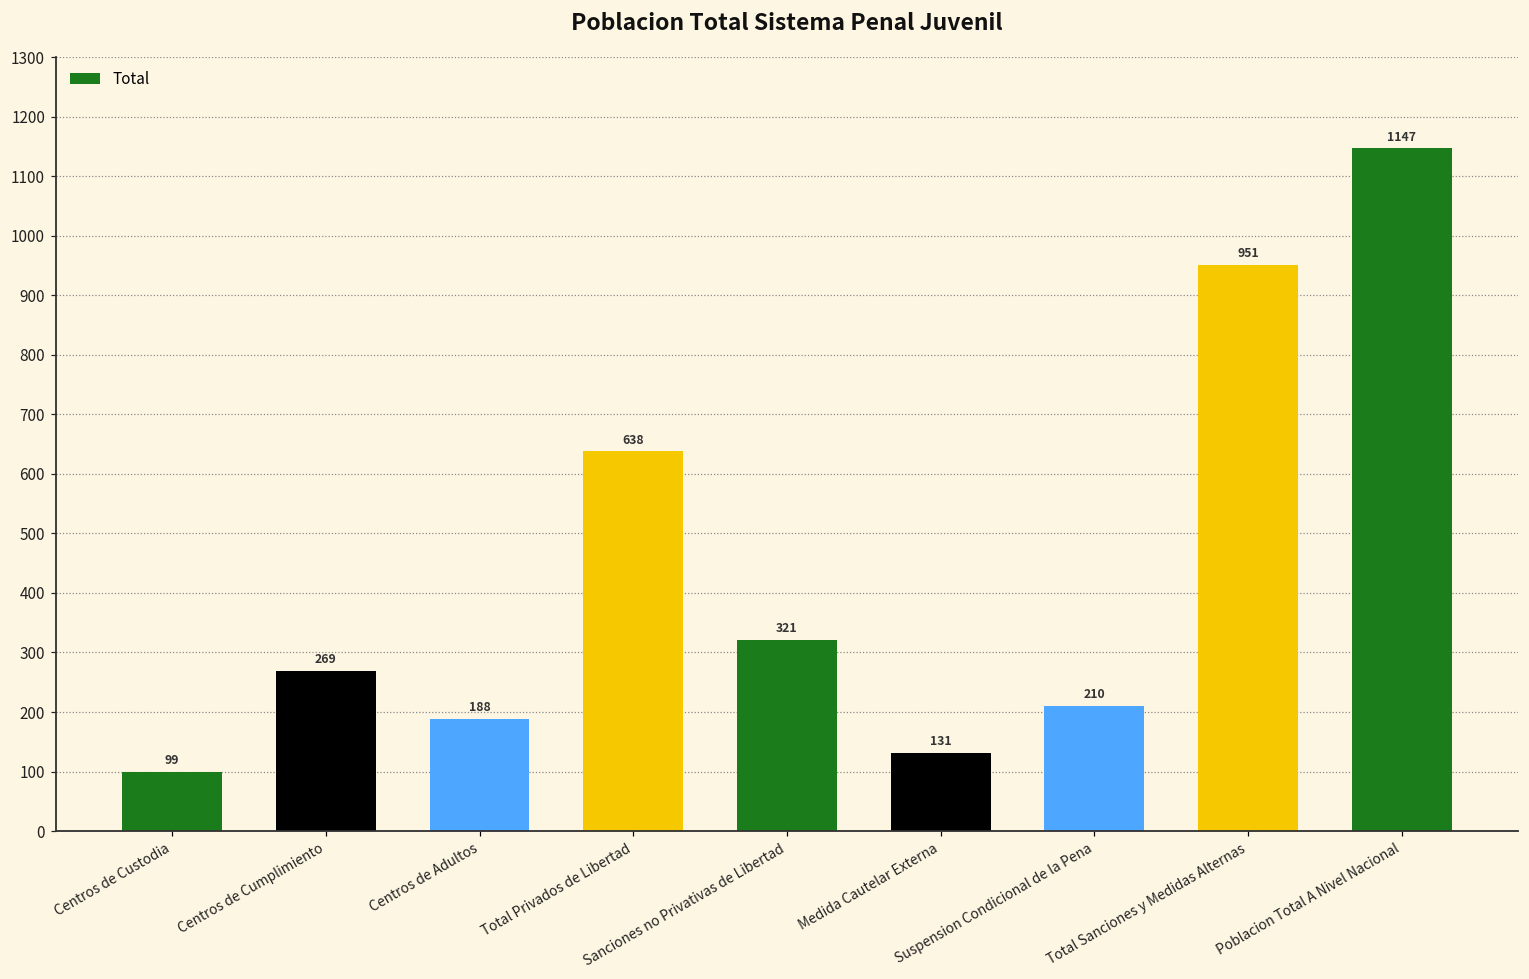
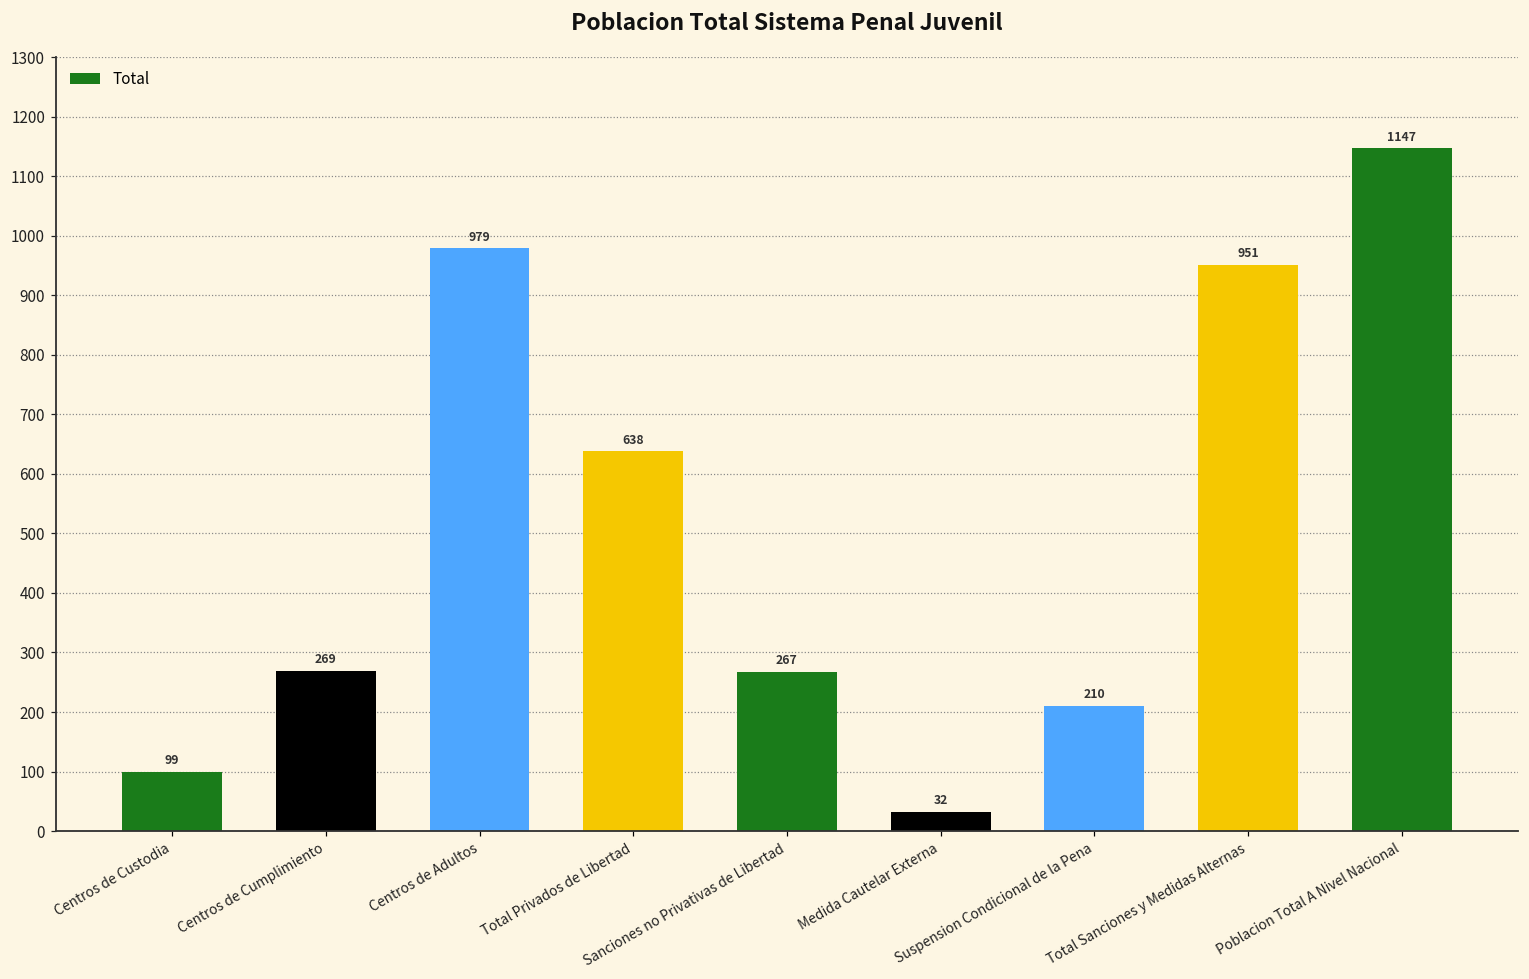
Centros de Adultos: 188 -> 979
Sanciones no Privativas de Libertad: 321 -> 267
Medida Cautelar Externa: 131 -> 32
